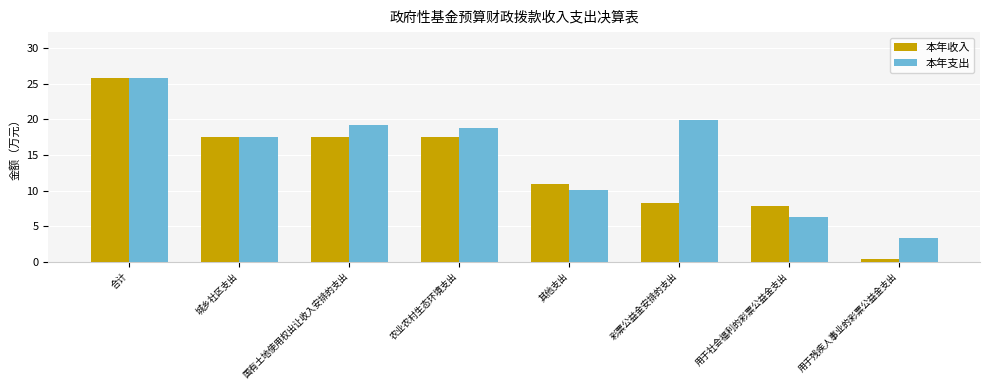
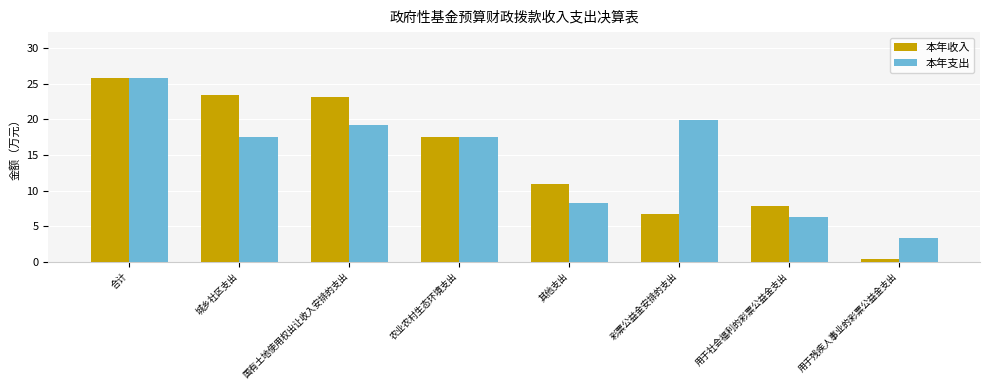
本年收入, 城乡社区支出: 17 -> 23
本年收入, 国有土地使用权出让收入安排的支出: 17 -> 23
本年支出, 农业农村生态环境支出: 19 -> 17
本年支出, 其他支出: 10 -> 8
本年收入, 彩票公益金安排的支出: 8 -> 7
